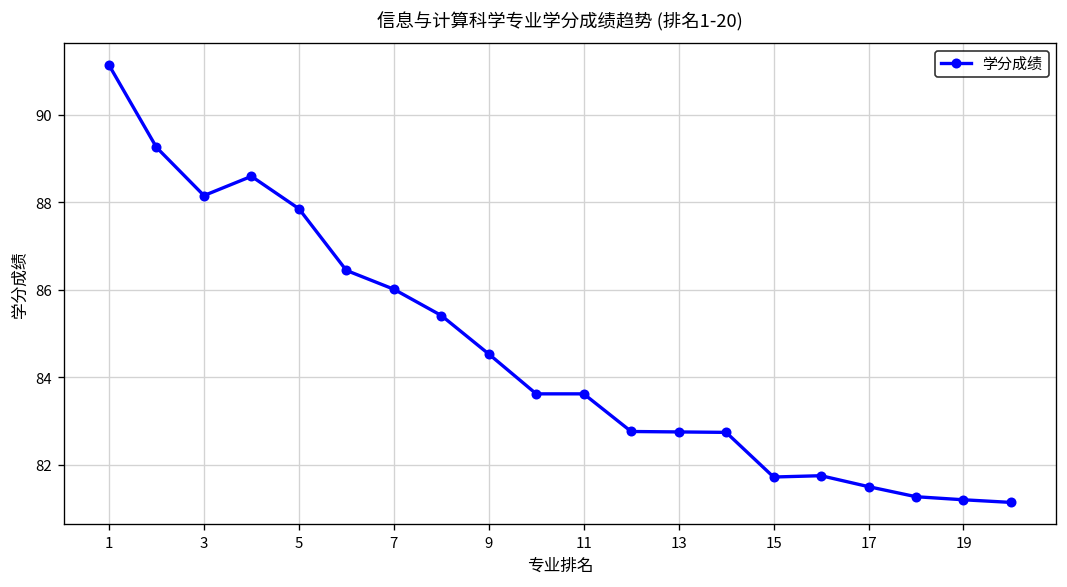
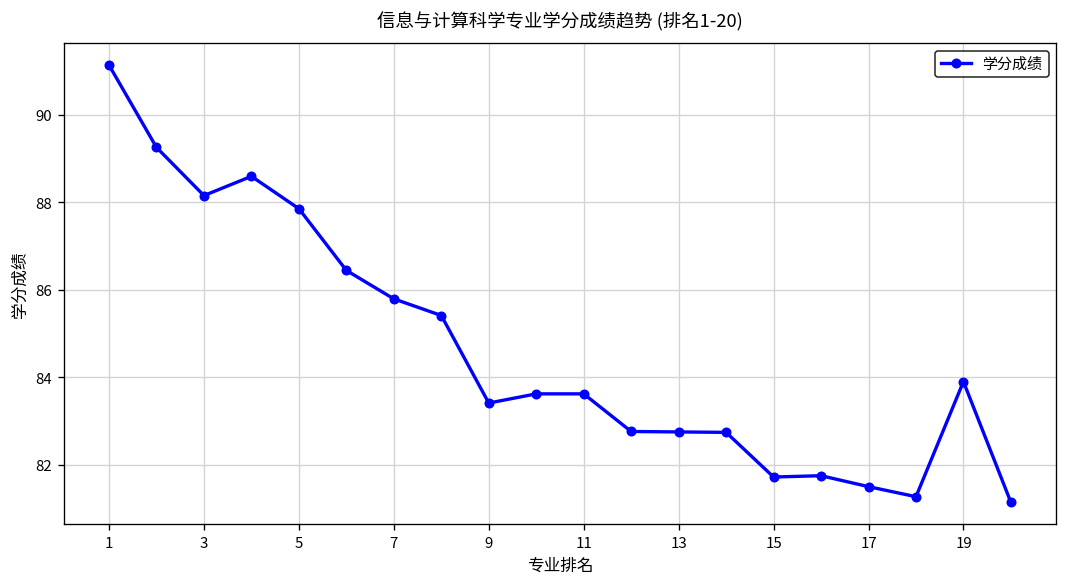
7: 86.0 -> 85.8
9: 84.5 -> 83.4
19: 81.2 -> 83.9
